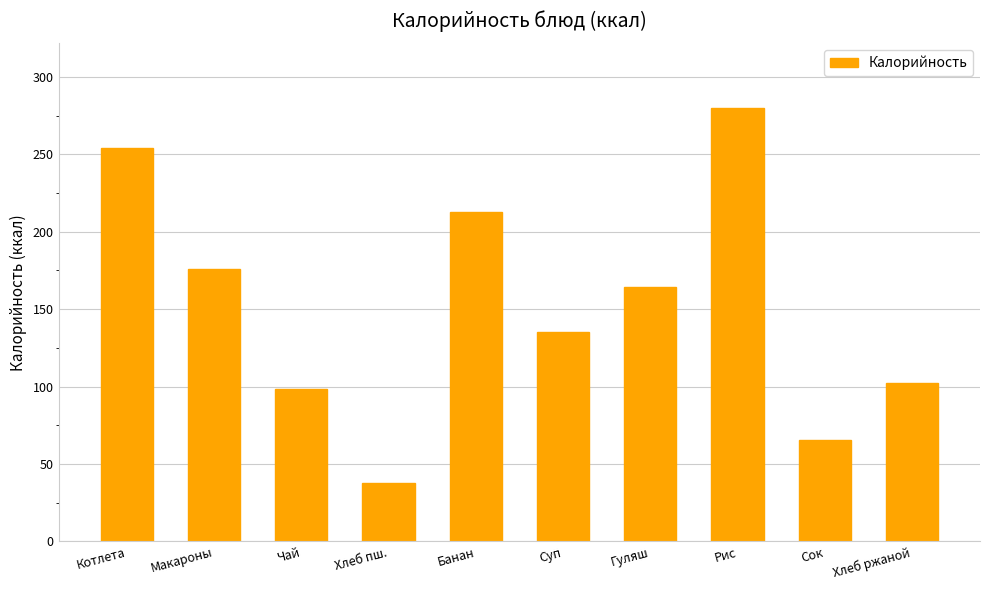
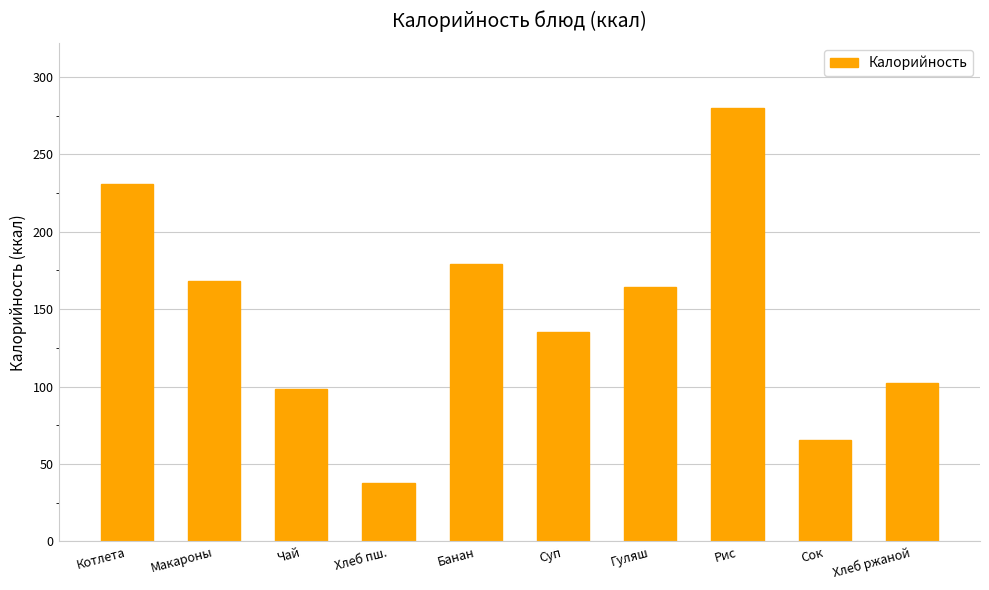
Котлета: 254 -> 231
Макароны: 176 -> 168
Банан: 213 -> 179
